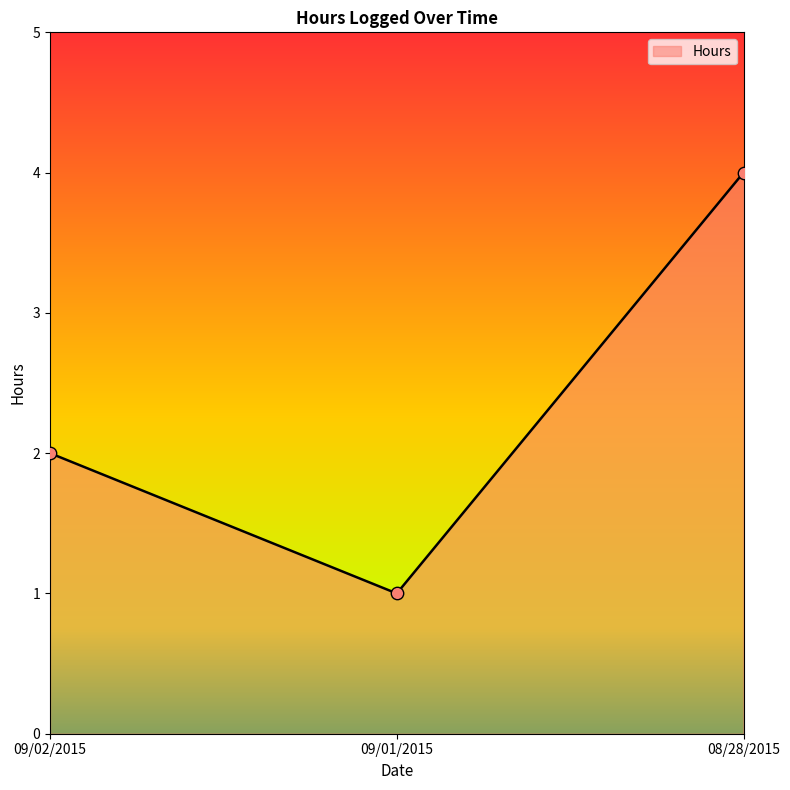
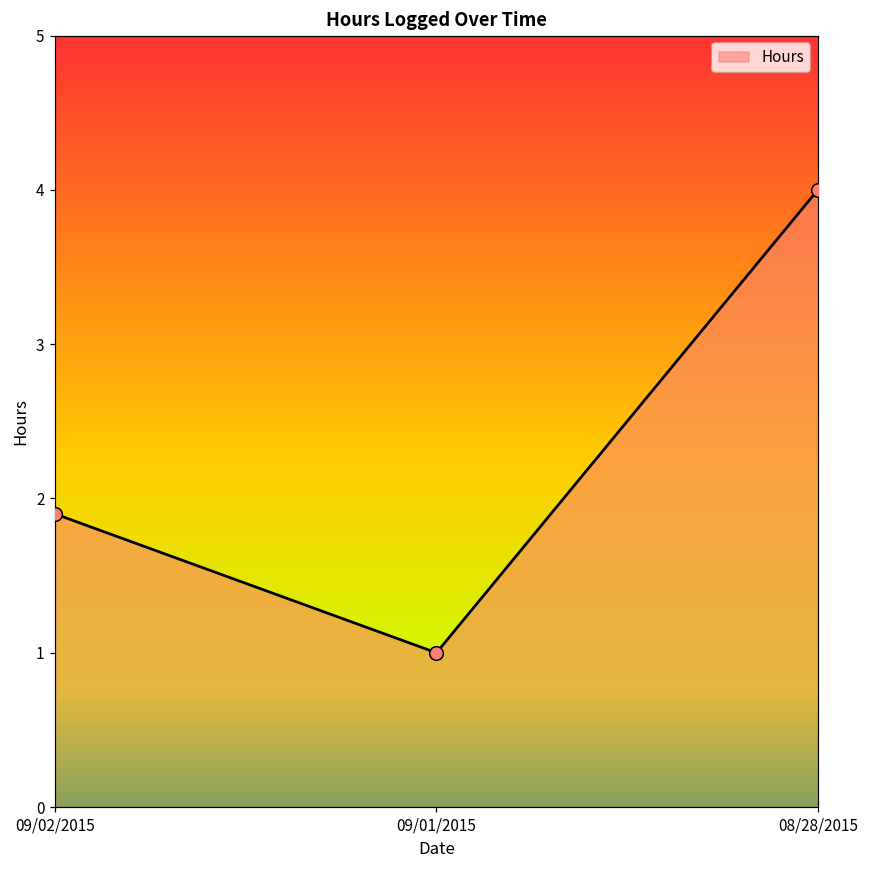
09/02/2015: 2.0 -> 1.9
